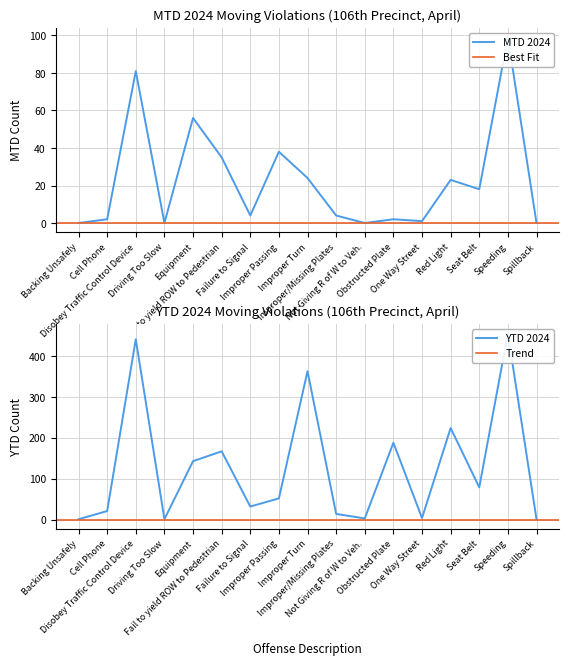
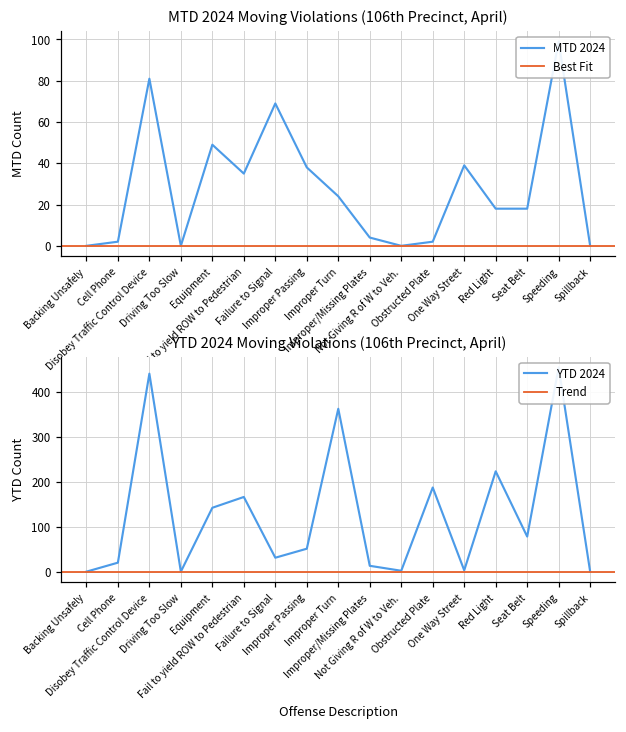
MTD 2024 Moving Violations (106th Precinct, April), Equipment: 56 -> 49
MTD 2024 Moving Violations (106th Precinct, April), Failure to Signal: 4 -> 69
MTD 2024 Moving Violations (106th Precinct, April), One Way Street: 1 -> 39
MTD 2024 Moving Violations (106th Precinct, April), Red Light: 23 -> 18
